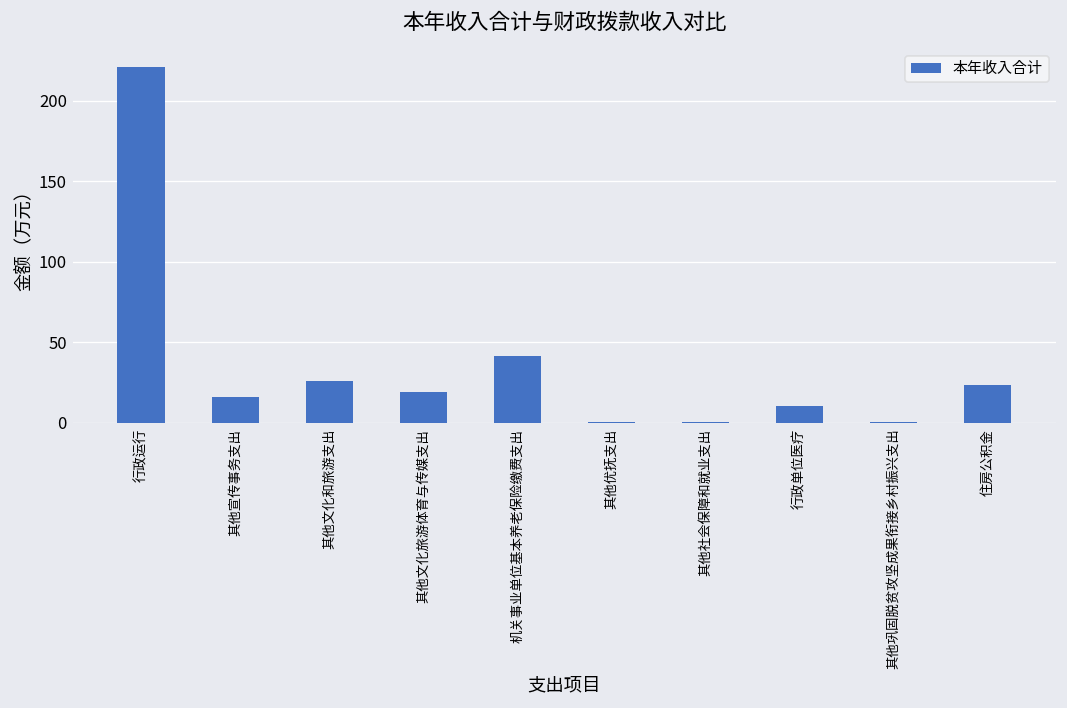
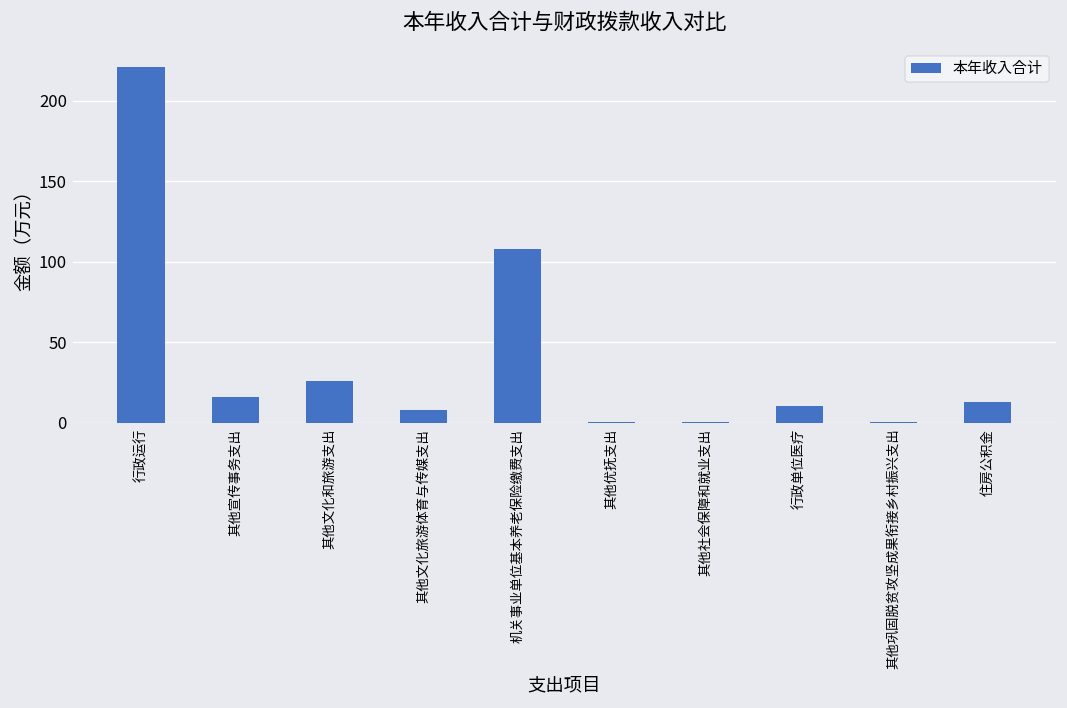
其他文化旅游体育与传媒支出: 19 -> 8
机关事业单位基本养老保险缴费支出: 42 -> 108
住房公积金: 24 -> 13
